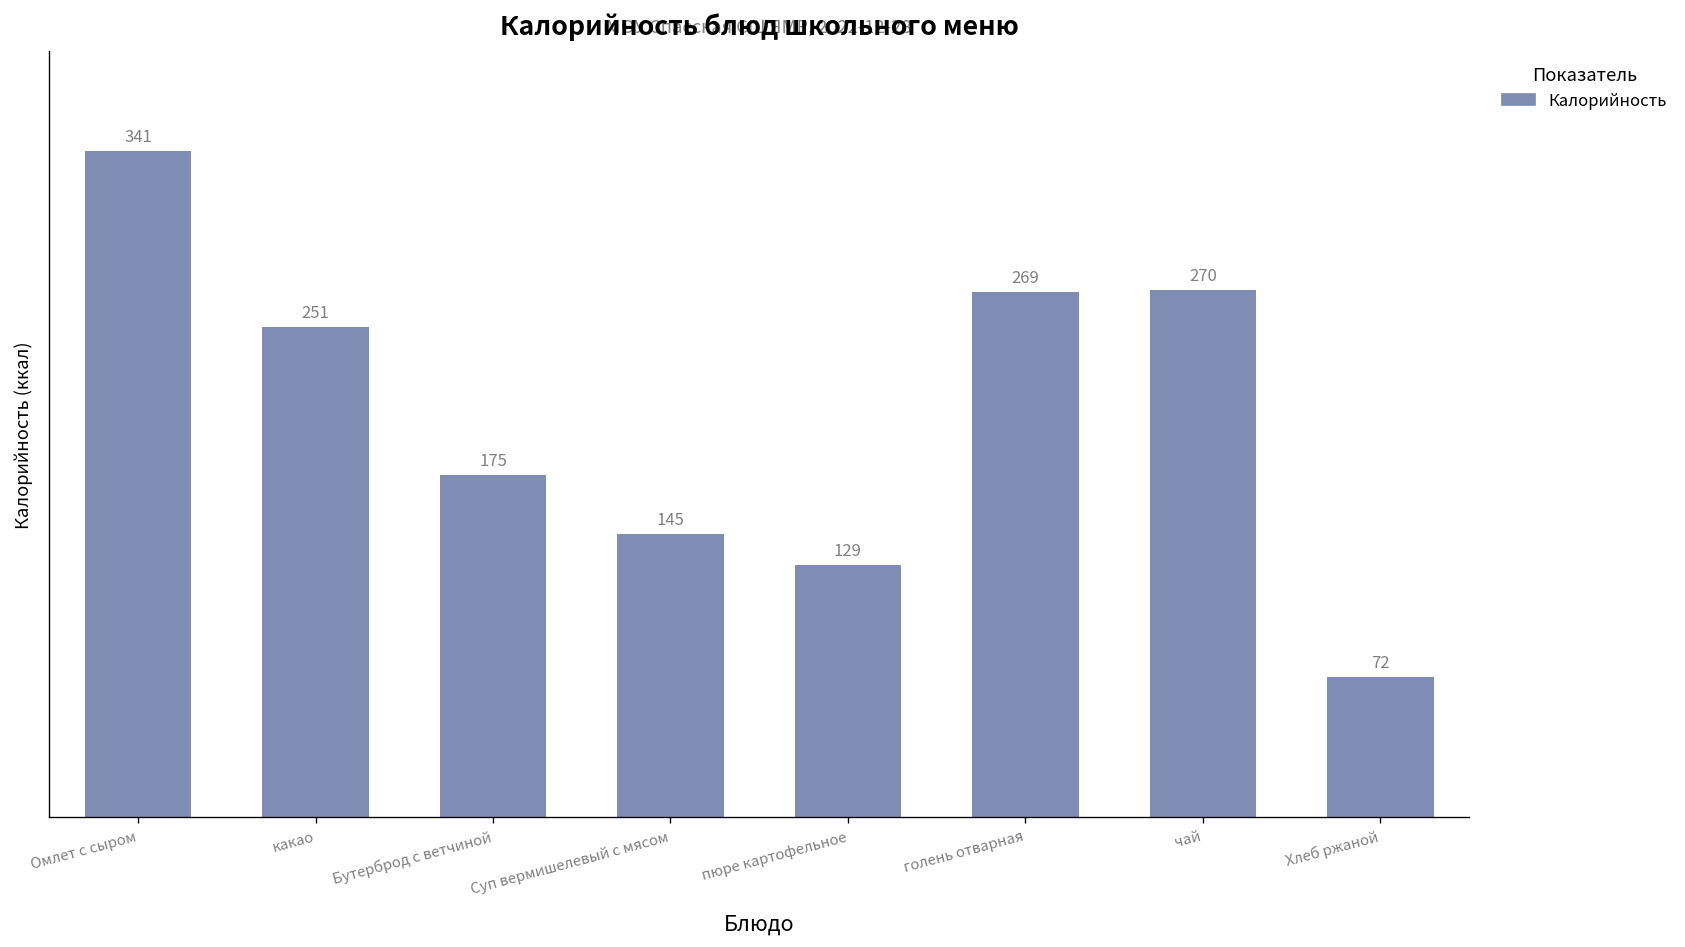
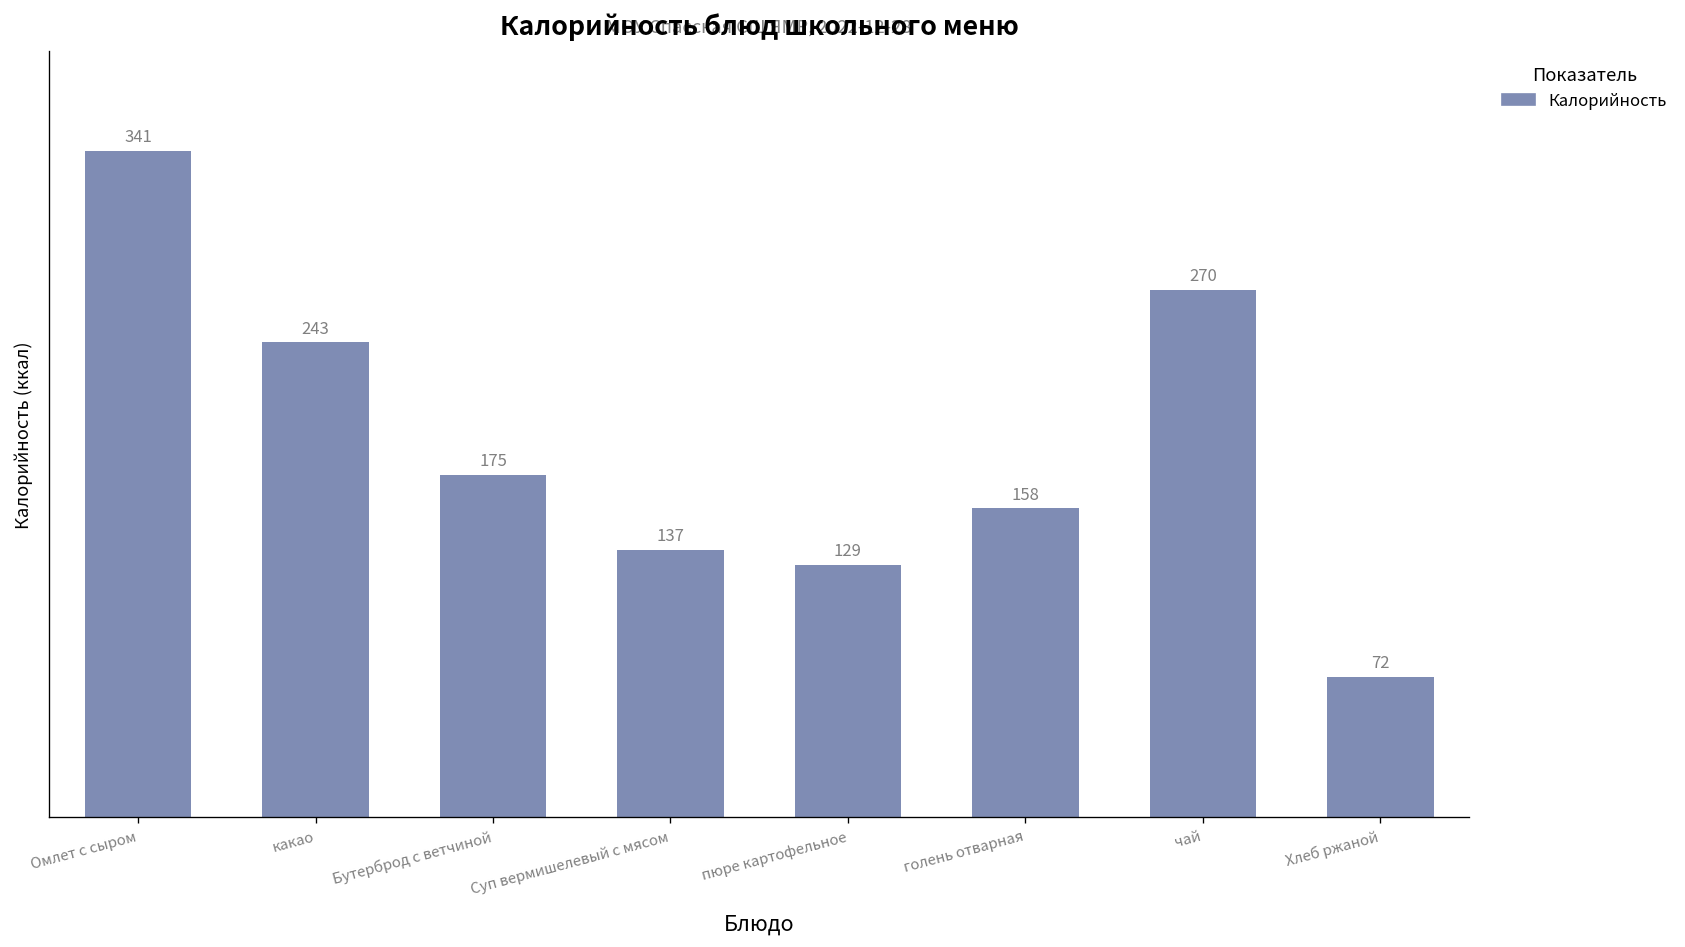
какао: 251 -> 243
Суп вермишелевый с мясом: 145 -> 137
голень отварная: 269 -> 158
